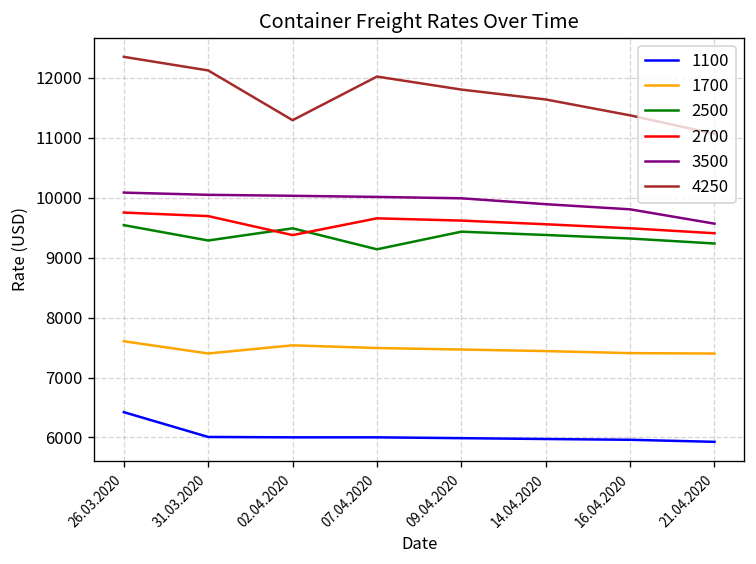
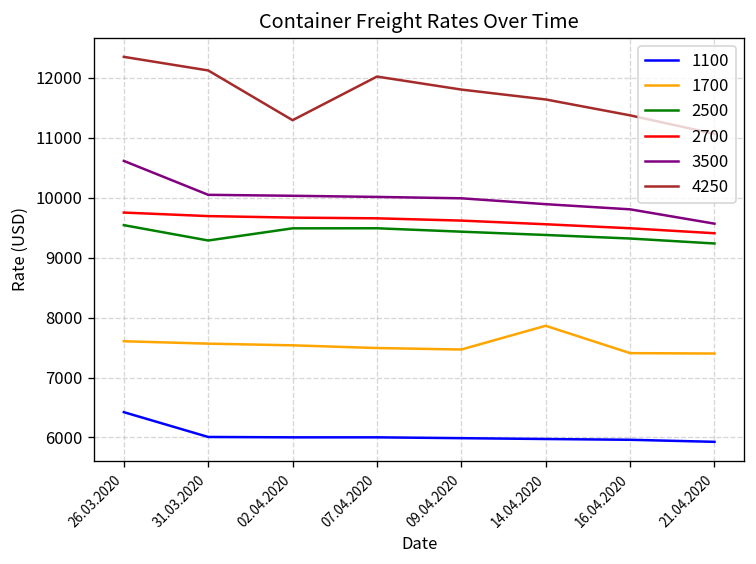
3500, 26.03.2020: 10100 -> 10600
1700, 31.03.2020: 7400 -> 7600
2700, 02.04.2020: 9400 -> 9700
2500, 07.04.2020: 9100 -> 9500
1700, 14.04.2020: 7400 -> 7900
